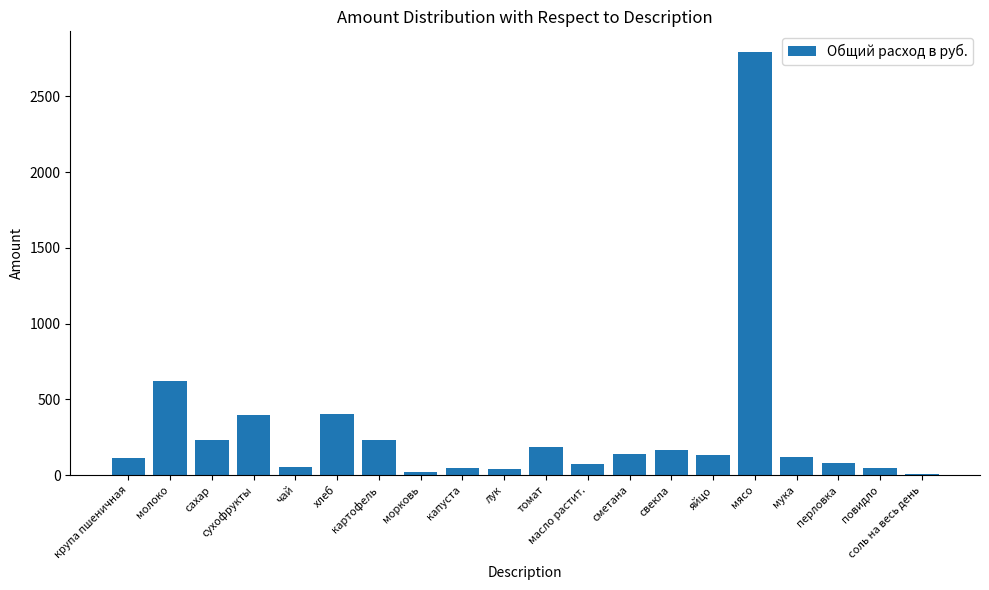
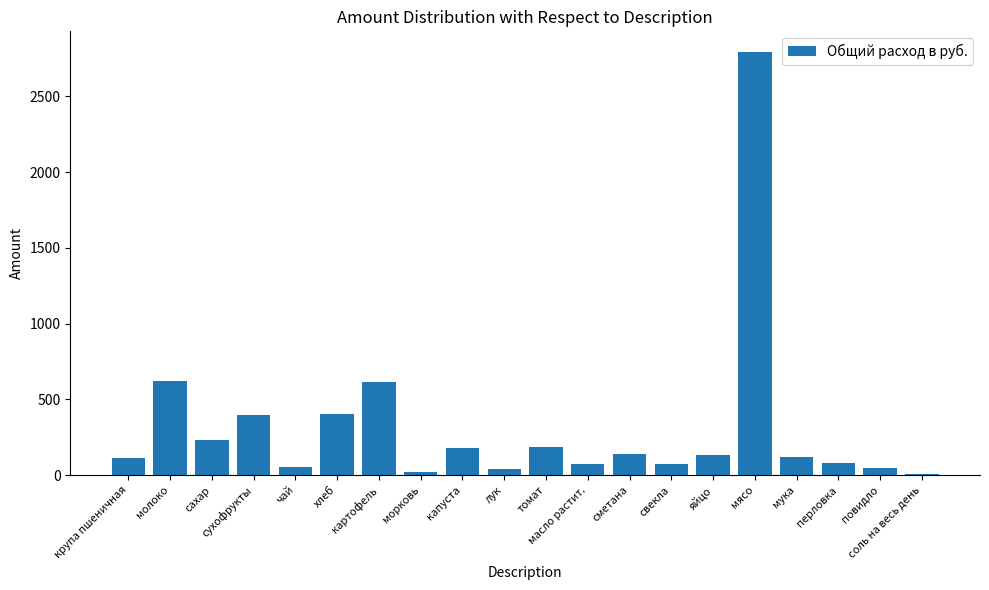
картофель: 230 -> 610
капуста: 50 -> 180
свекла: 170 -> 70
